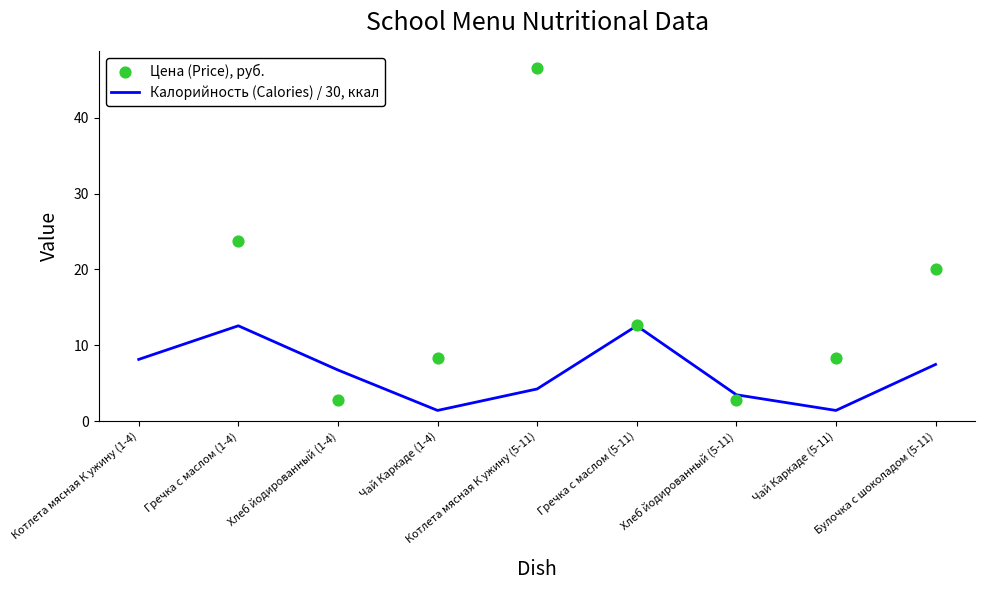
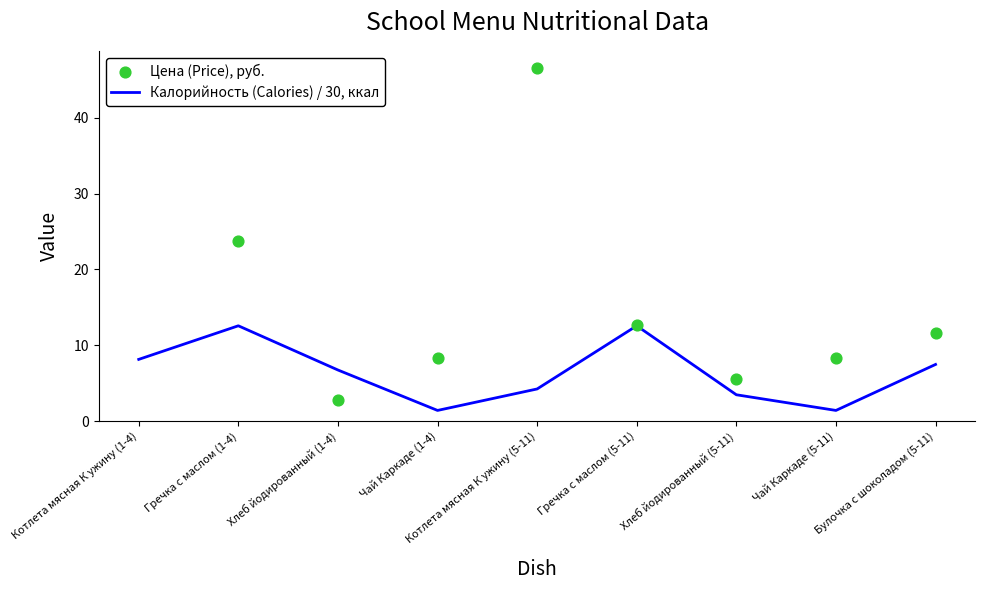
Цена (Price), руб., Хлеб йодированный (5-11): 3 -> 6
Цена (Price), руб., Булочка с шоколадом (5-11): 20 -> 12
